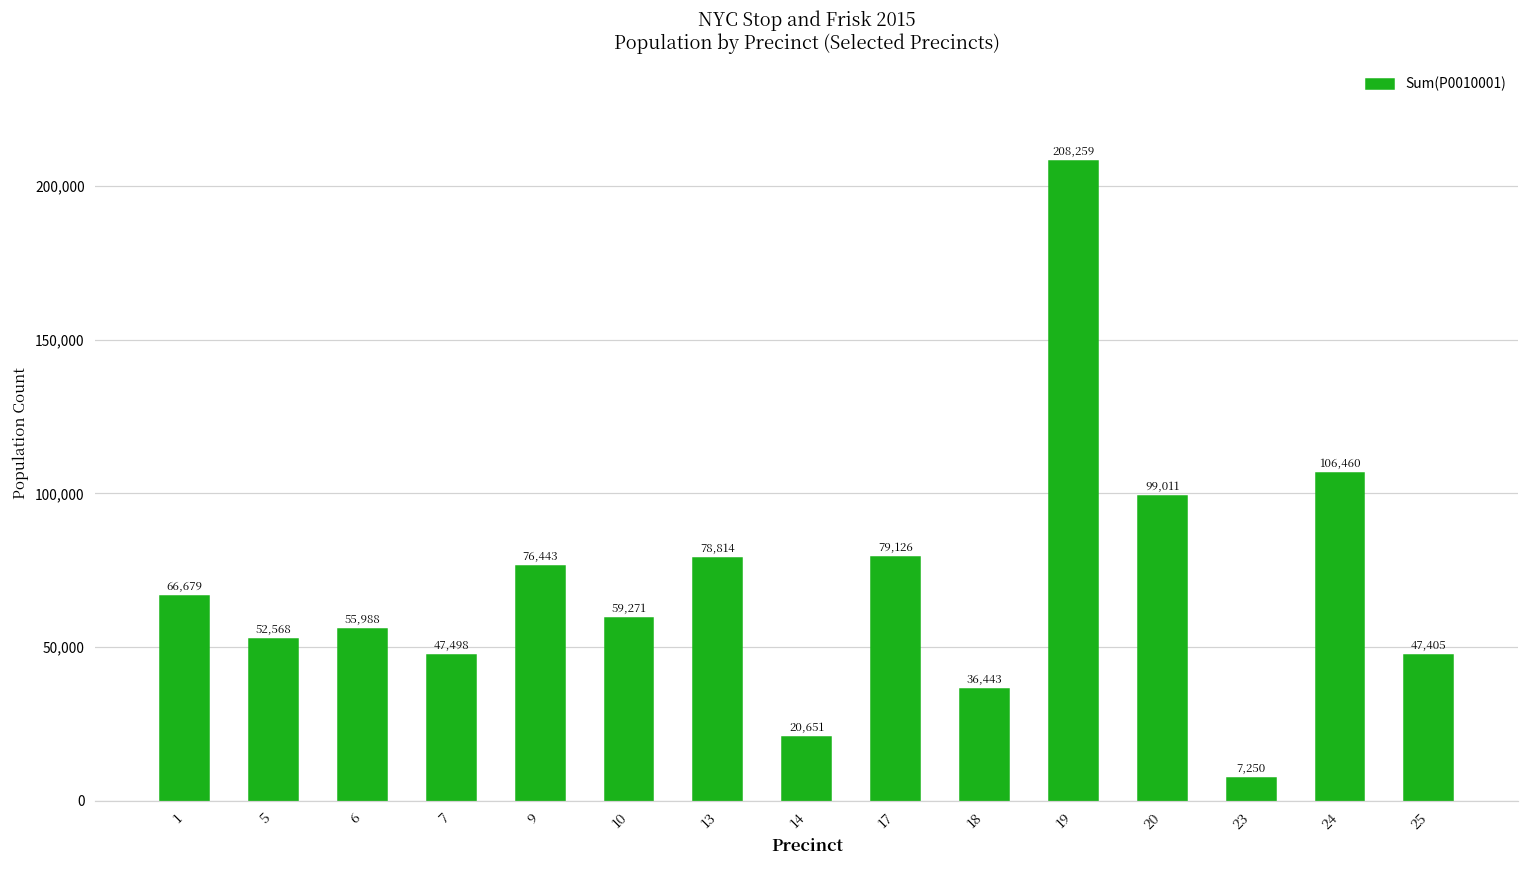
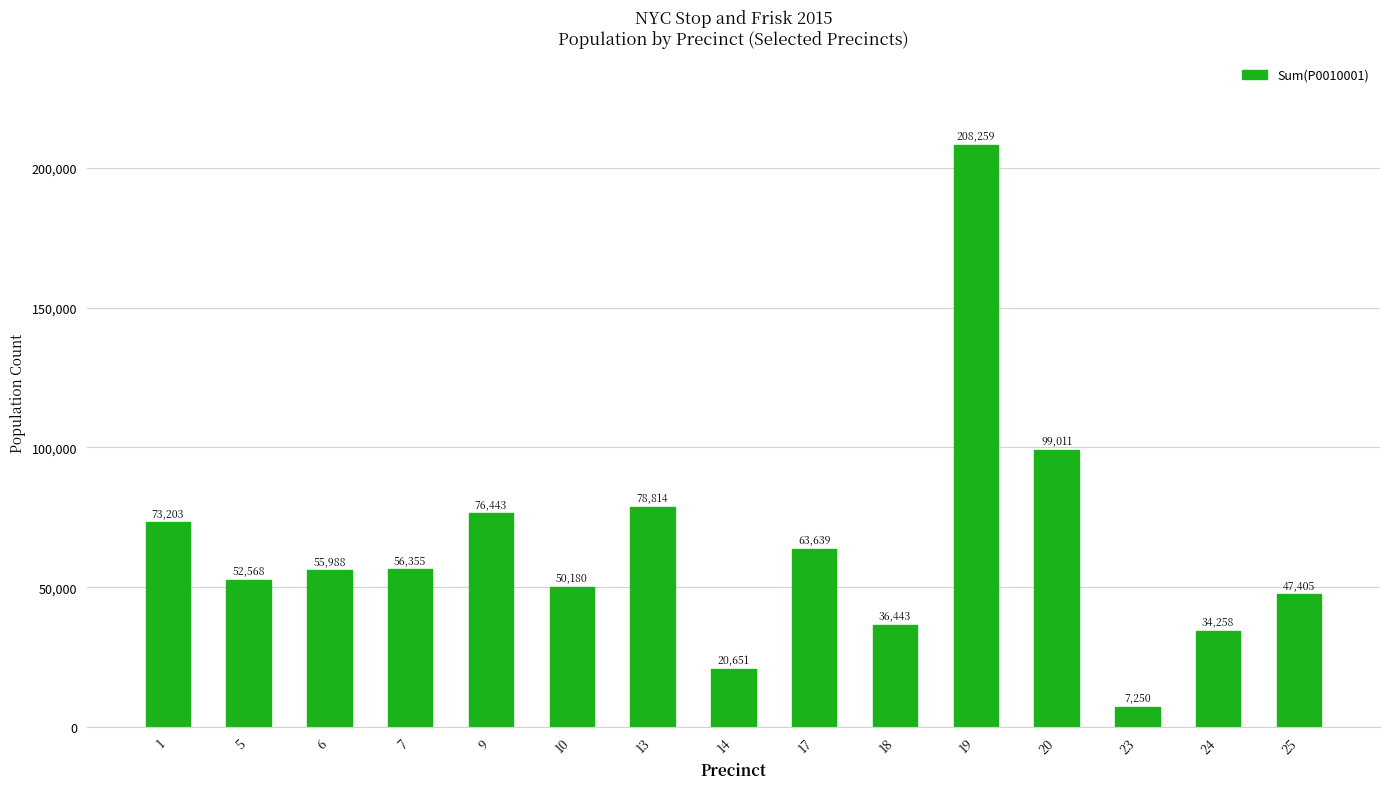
1: 66,679 -> 73,203
7: 47,498 -> 56,355
10: 59,271 -> 50,180
17: 79,126 -> 63,639
24: 106,460 -> 34,258
